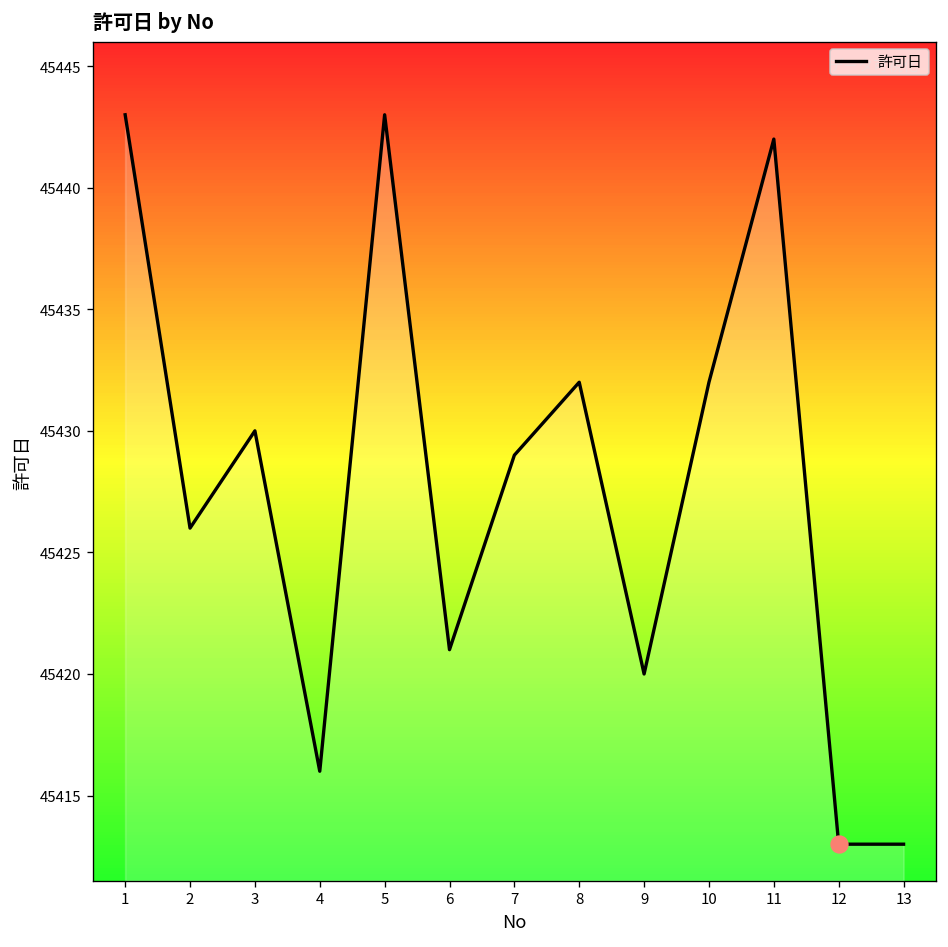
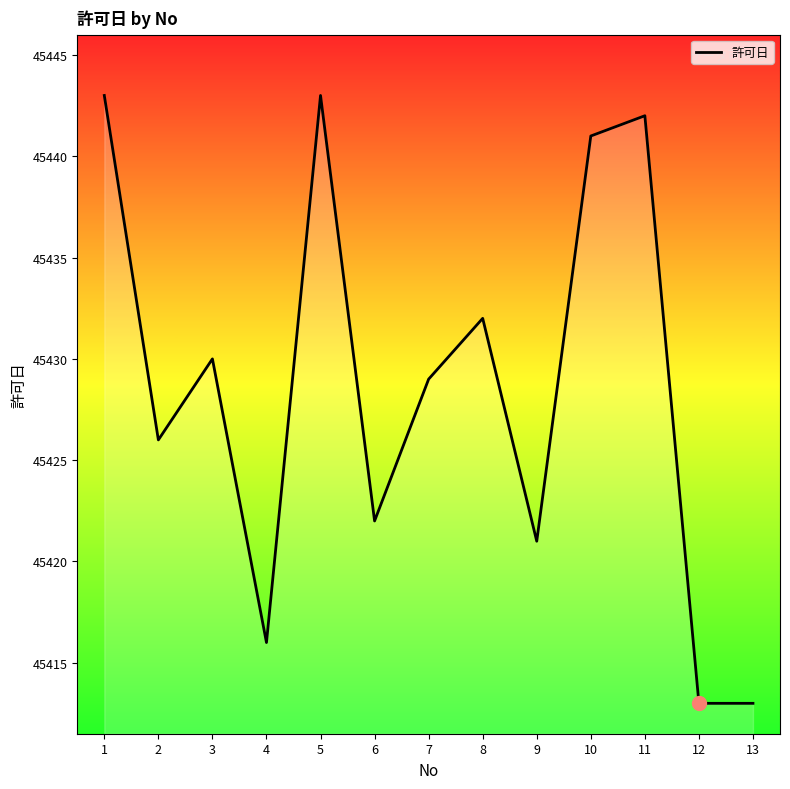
許可日, 6: 45421 -> 45422
許可日, 9: 45420 -> 45421
許可日, 10: 45432 -> 45441
